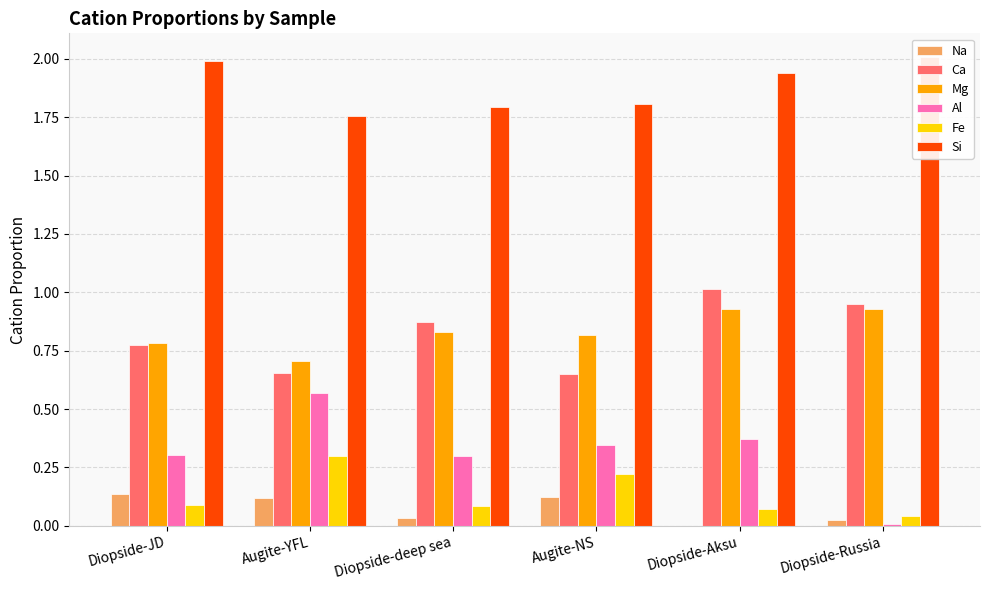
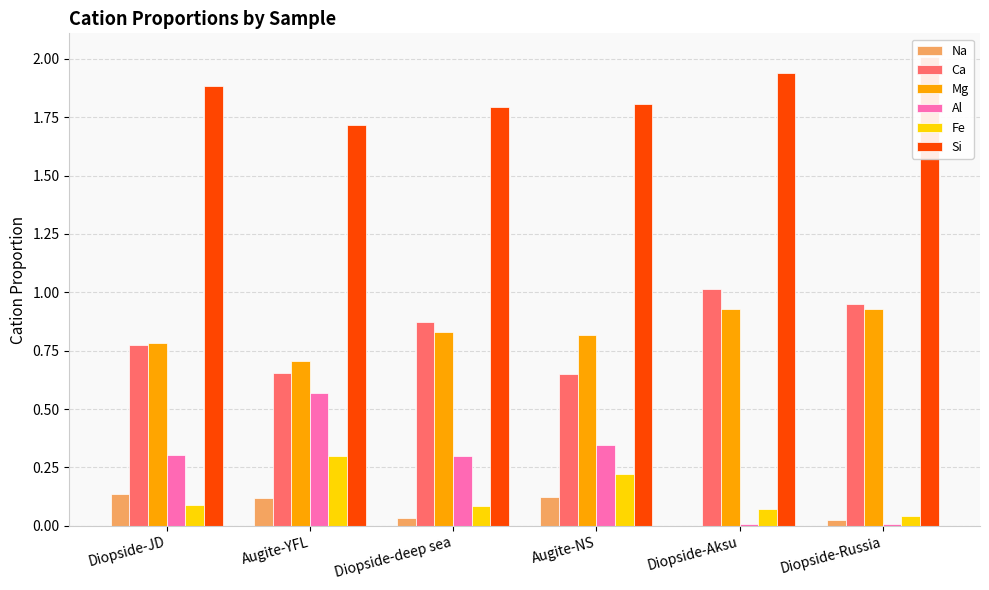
Si, Diopside-JD: 1.99 -> 1.88
Si, Augite-YFL: 1.76 -> 1.72
Al, Diopside-Aksu: 0.37 -> 0.01
